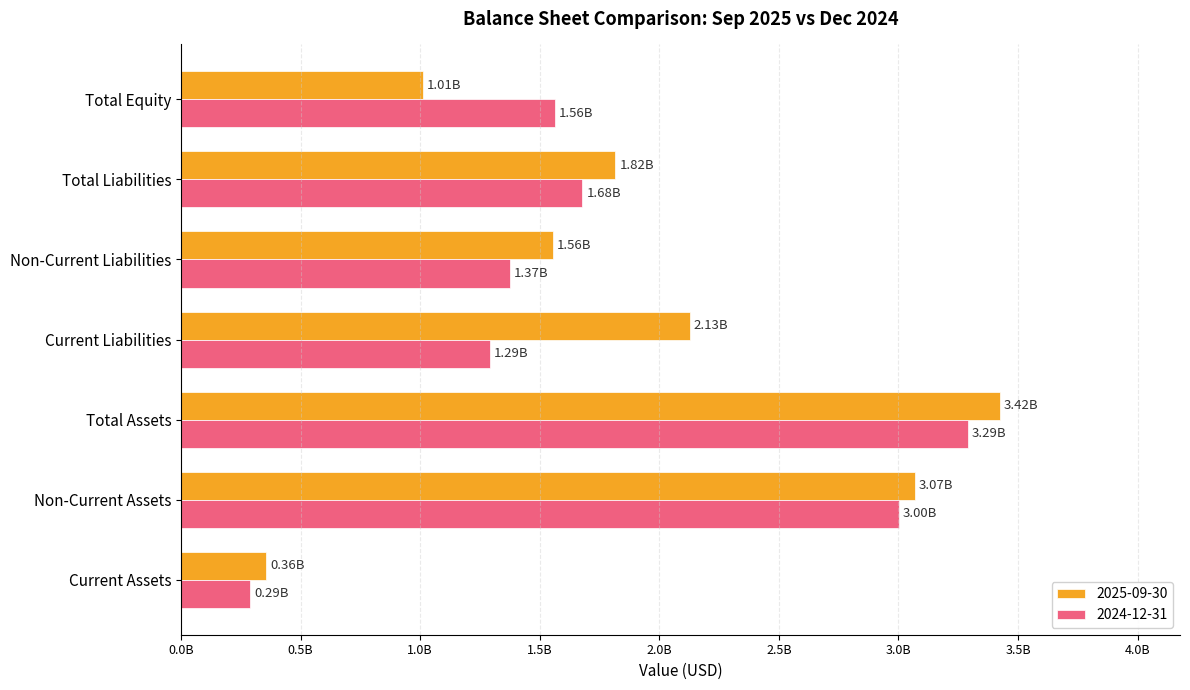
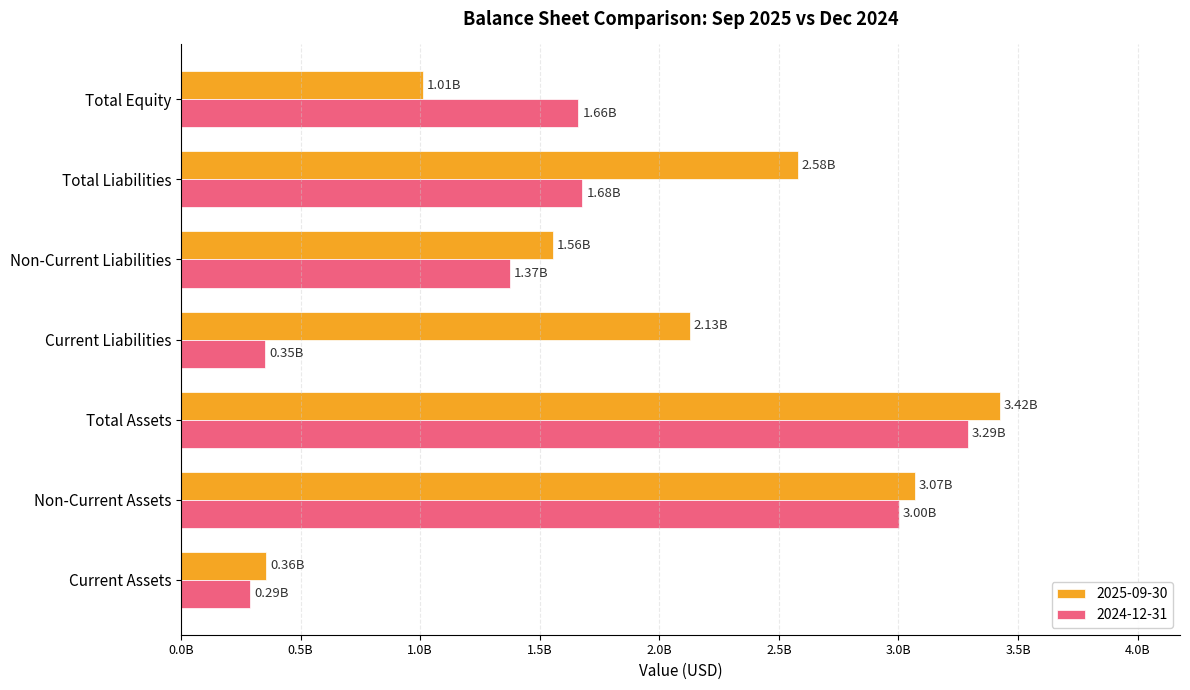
2024-12-31, Total Equity: 1.56B -> 1.66B
2025-09-30, Total Liabilities: 1.82B -> 2.58B
2024-12-31, Current Liabilities: 1.29B -> 0.35B
